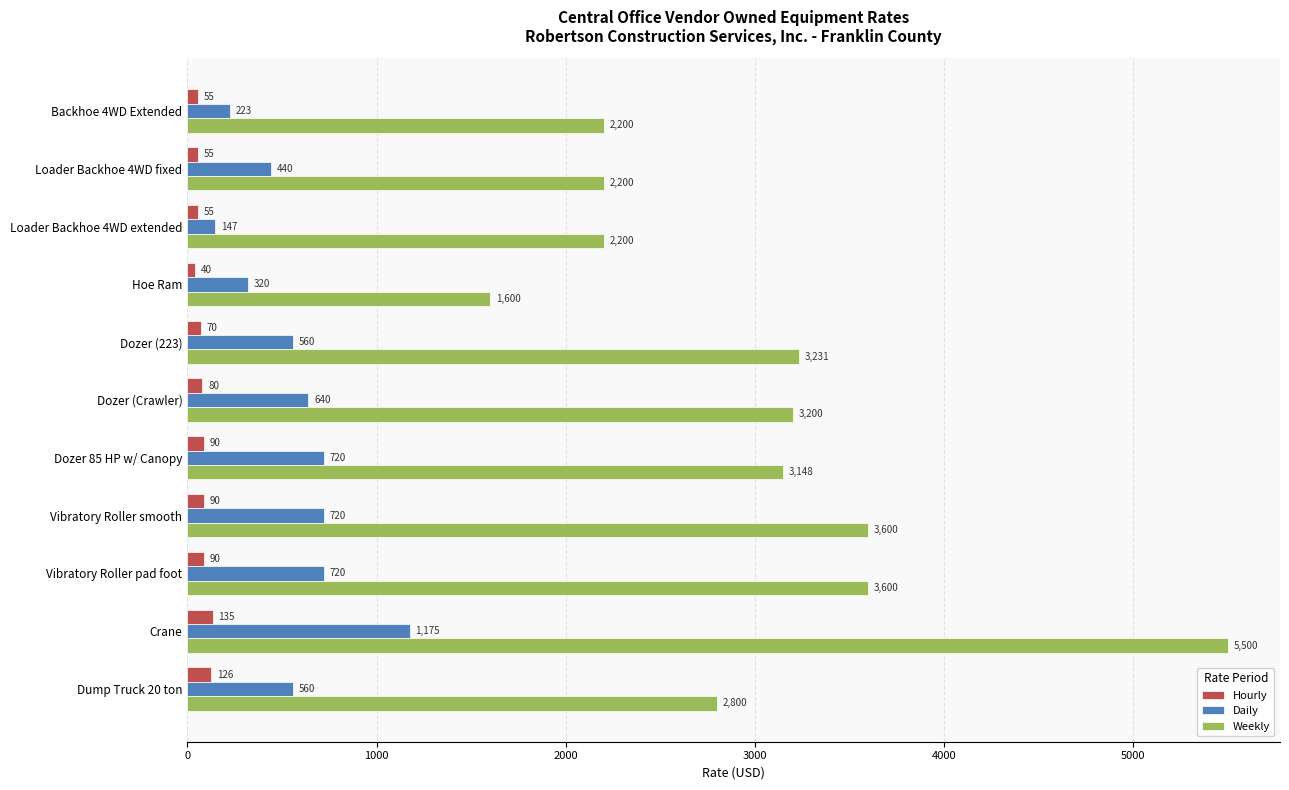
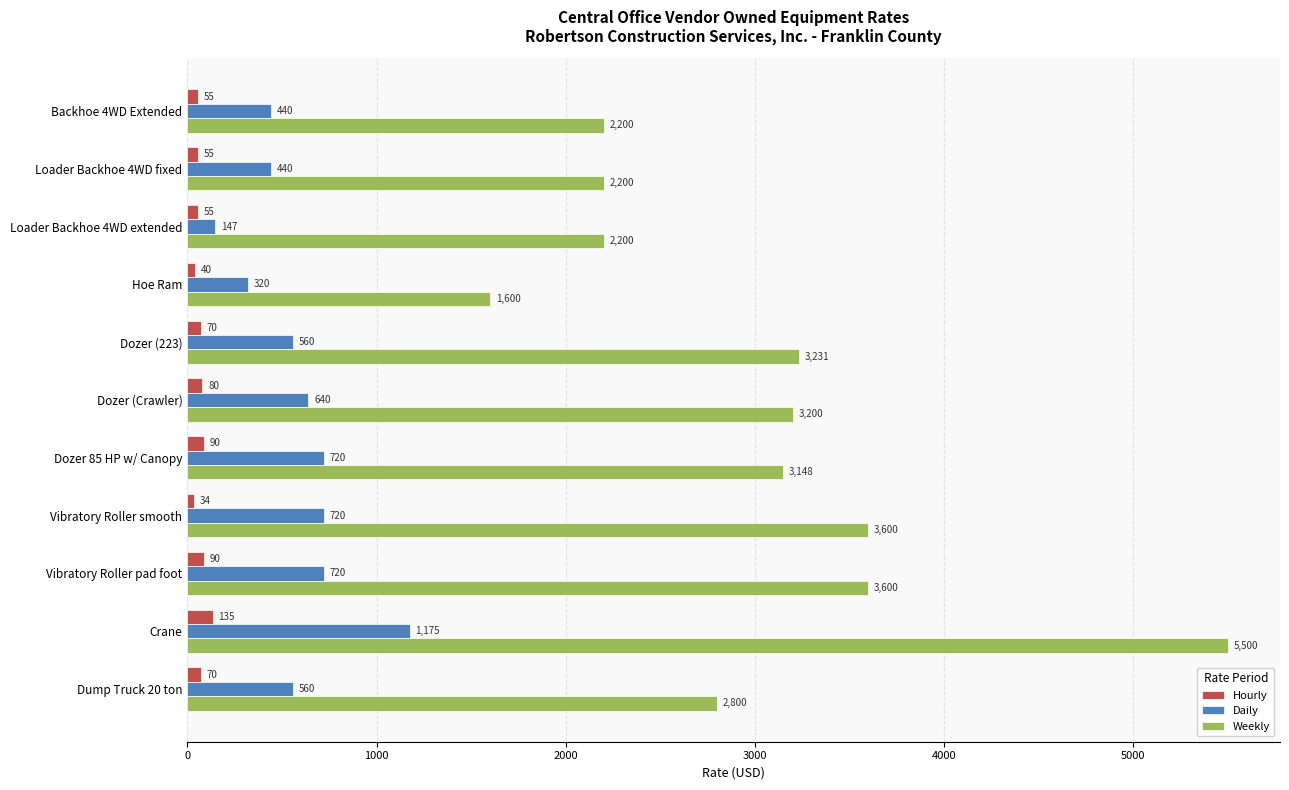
Daily, Backhoe 4WD Extended: 223 -> 440
Hourly, Vibratory Roller smooth: 90 -> 34
Hourly, Dump Truck 20 ton: 126 -> 70
